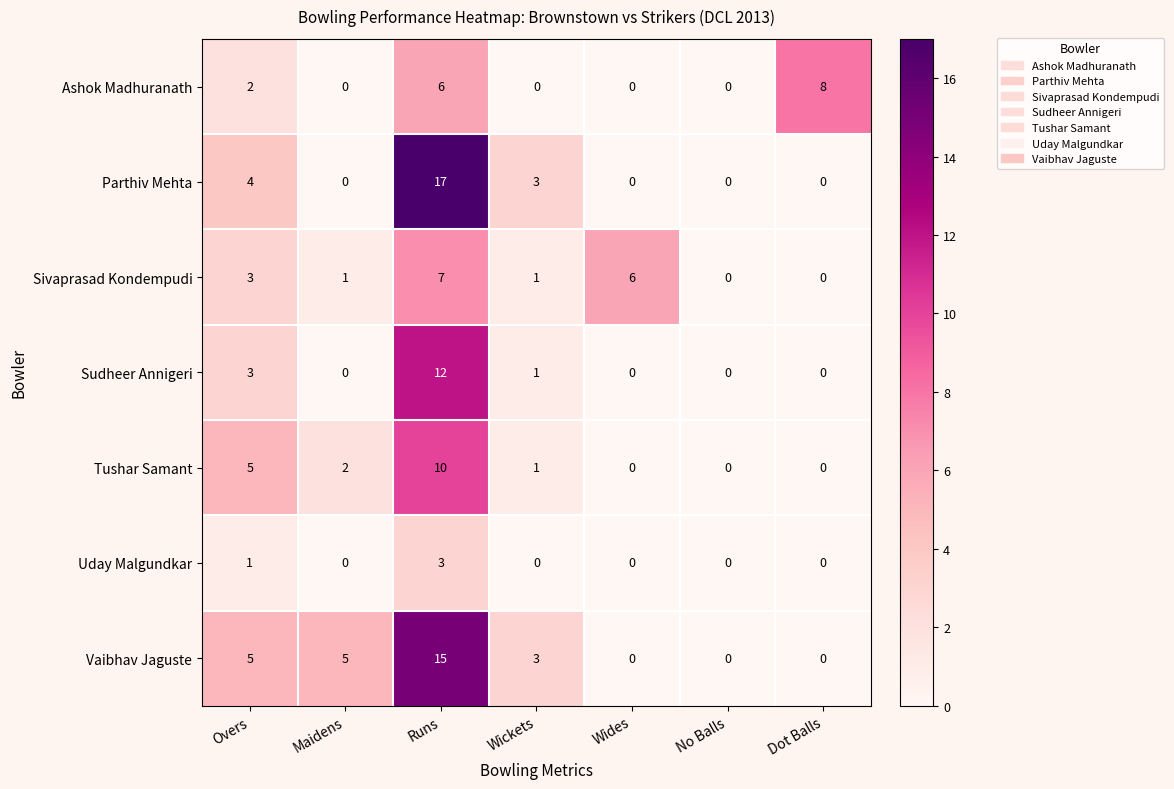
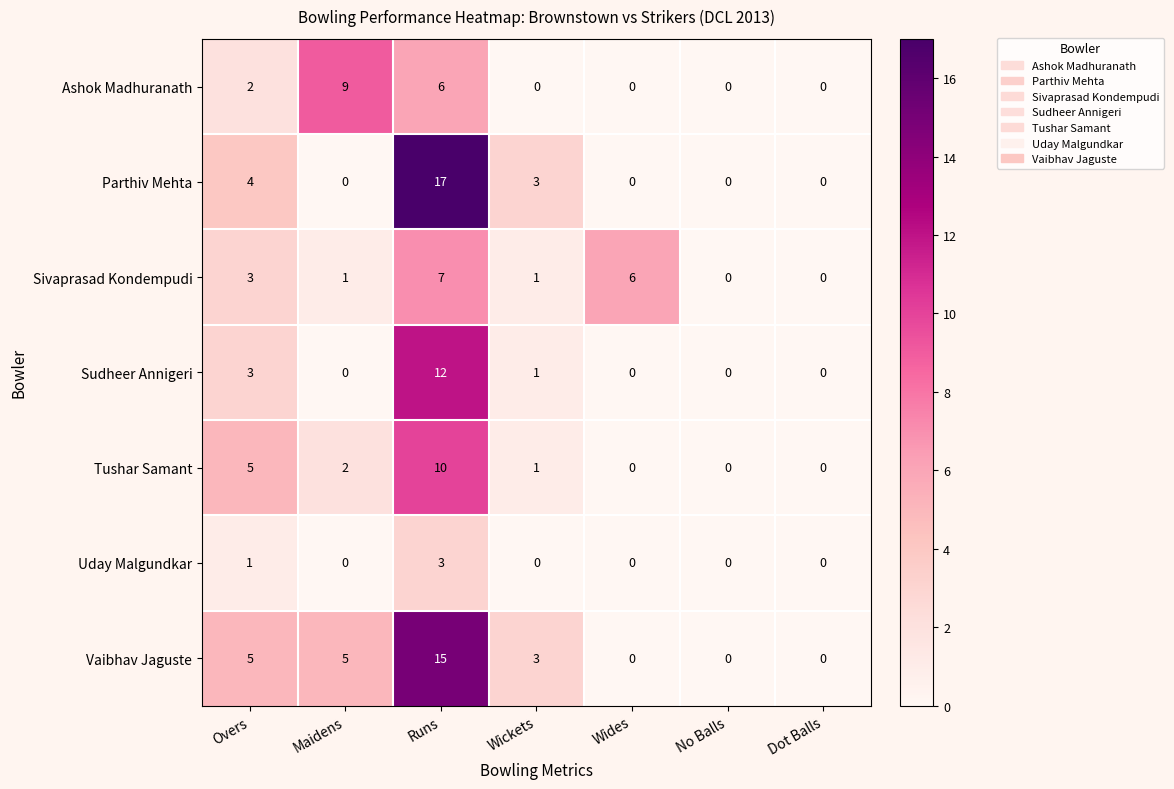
Ashok Madhuranath, Maidens: 0 -> 9
Ashok Madhuranath, Dot Balls: 8 -> 0
